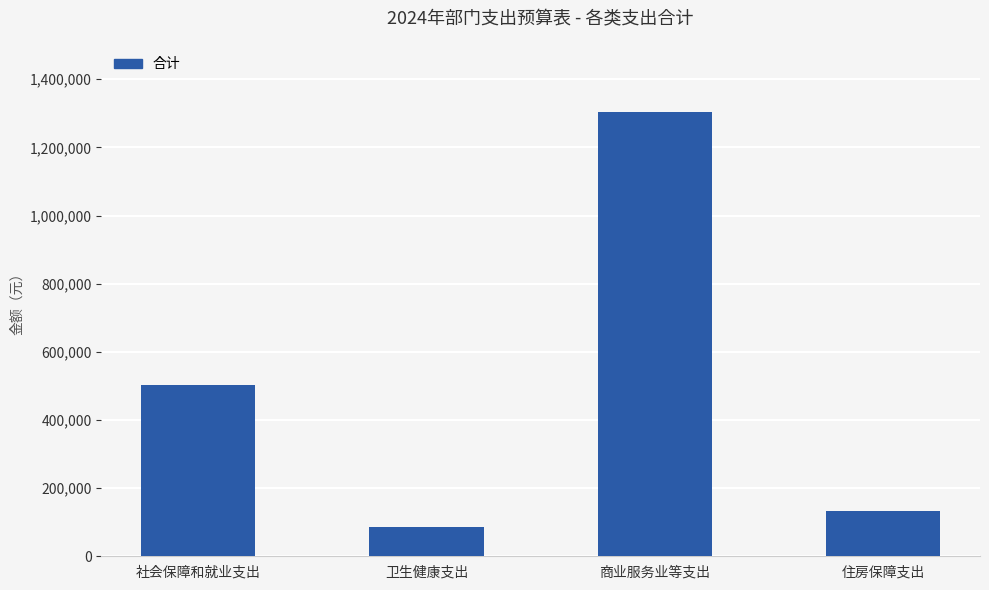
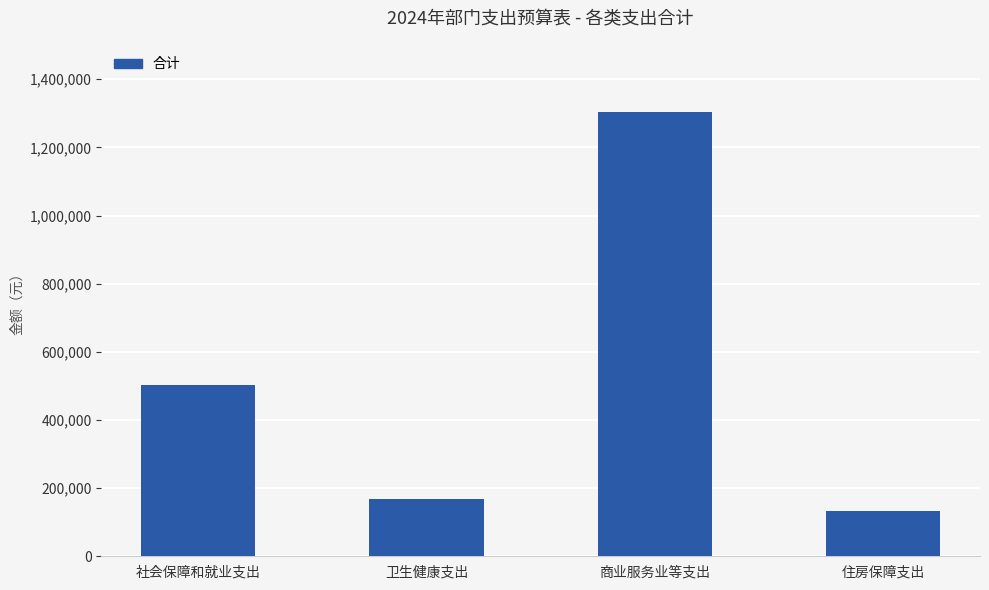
卫生健康支出: 90,000 -> 170,000
